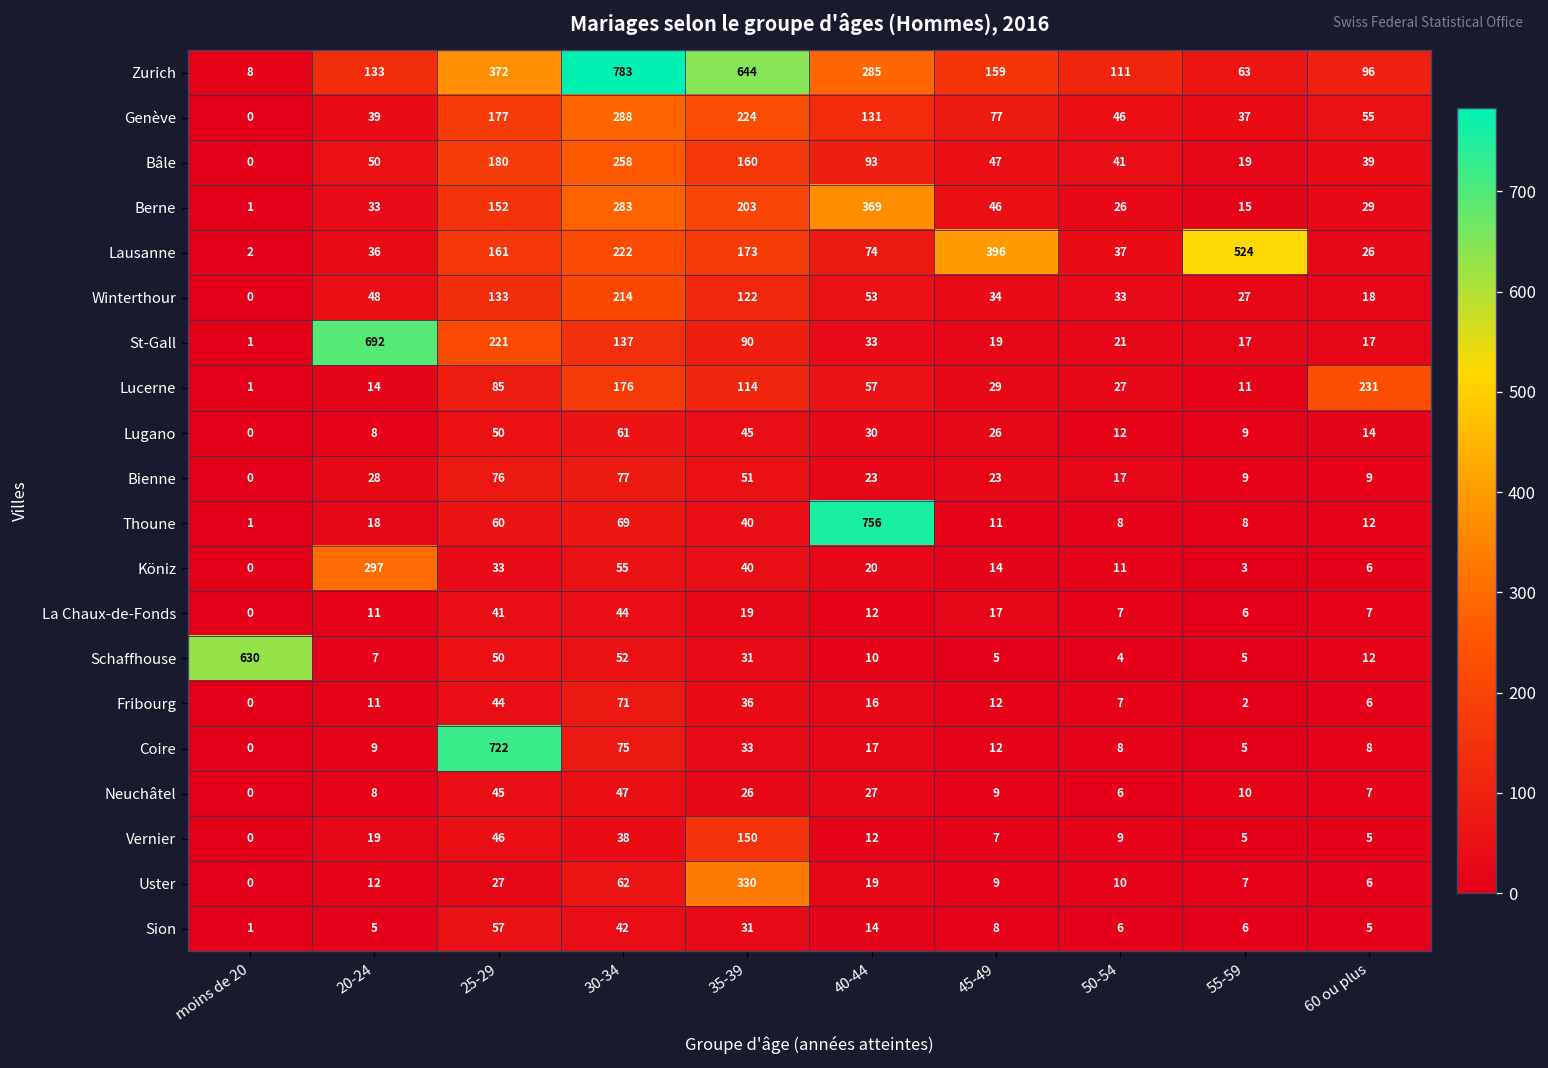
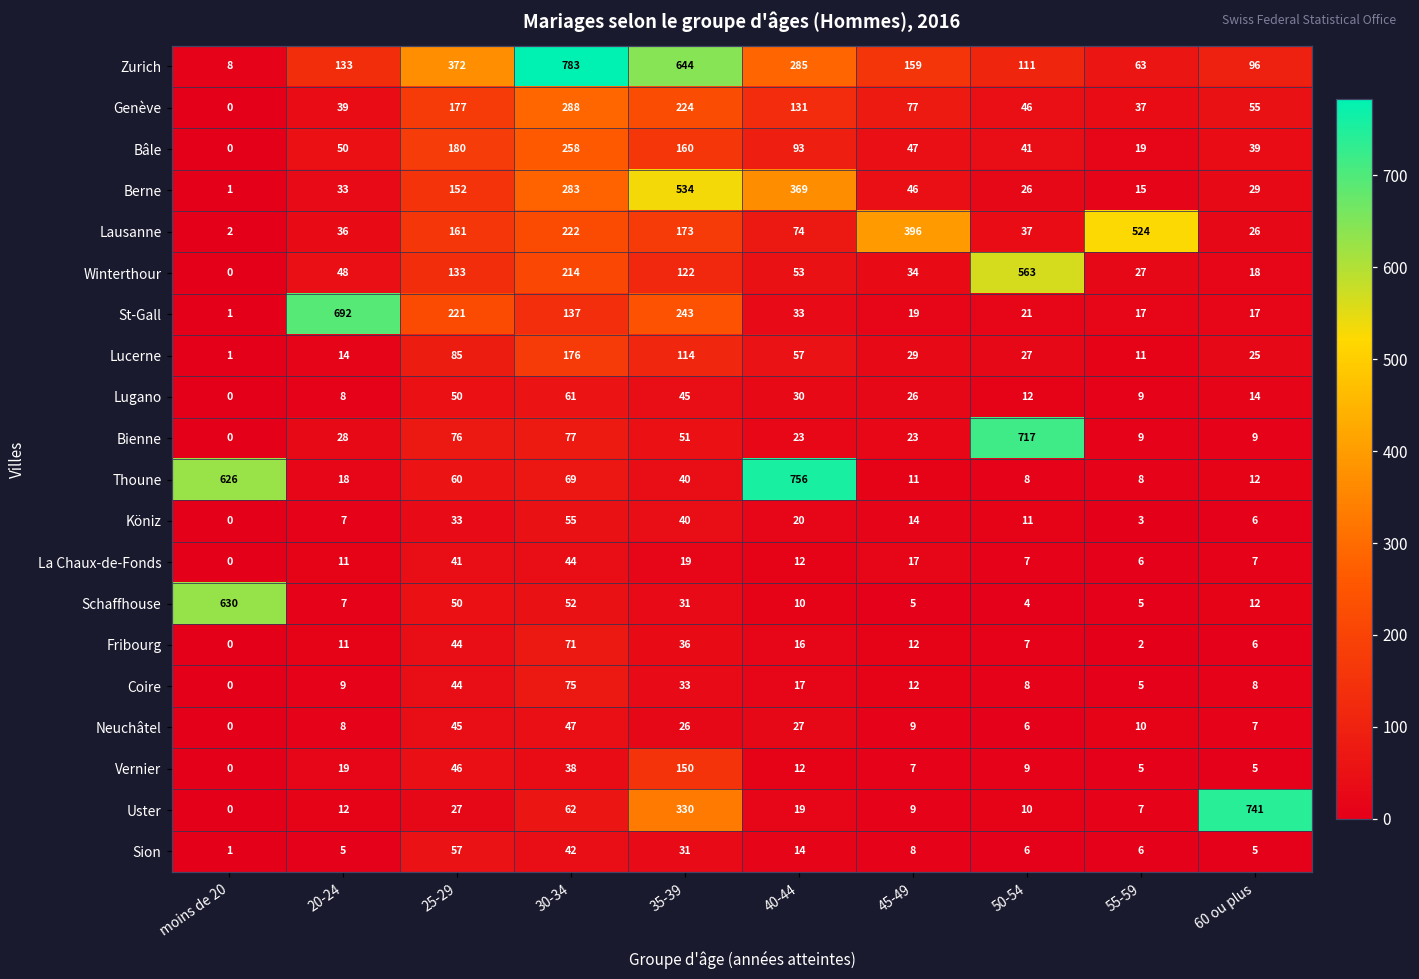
Berne, 35-39: 203 -> 534
Winterthour, 50-54: 33 -> 563
St-Gall, 35-39: 90 -> 243
Lucerne, 60 ou plus: 231 -> 25
Bienne, 50-54: 17 -> 717
Thoune, moins de 20: 1 -> 626
Köniz, 20-24: 297 -> 7
Coire, 25-29: 722 -> 44
Uster, 60 ou plus: 6 -> 741
